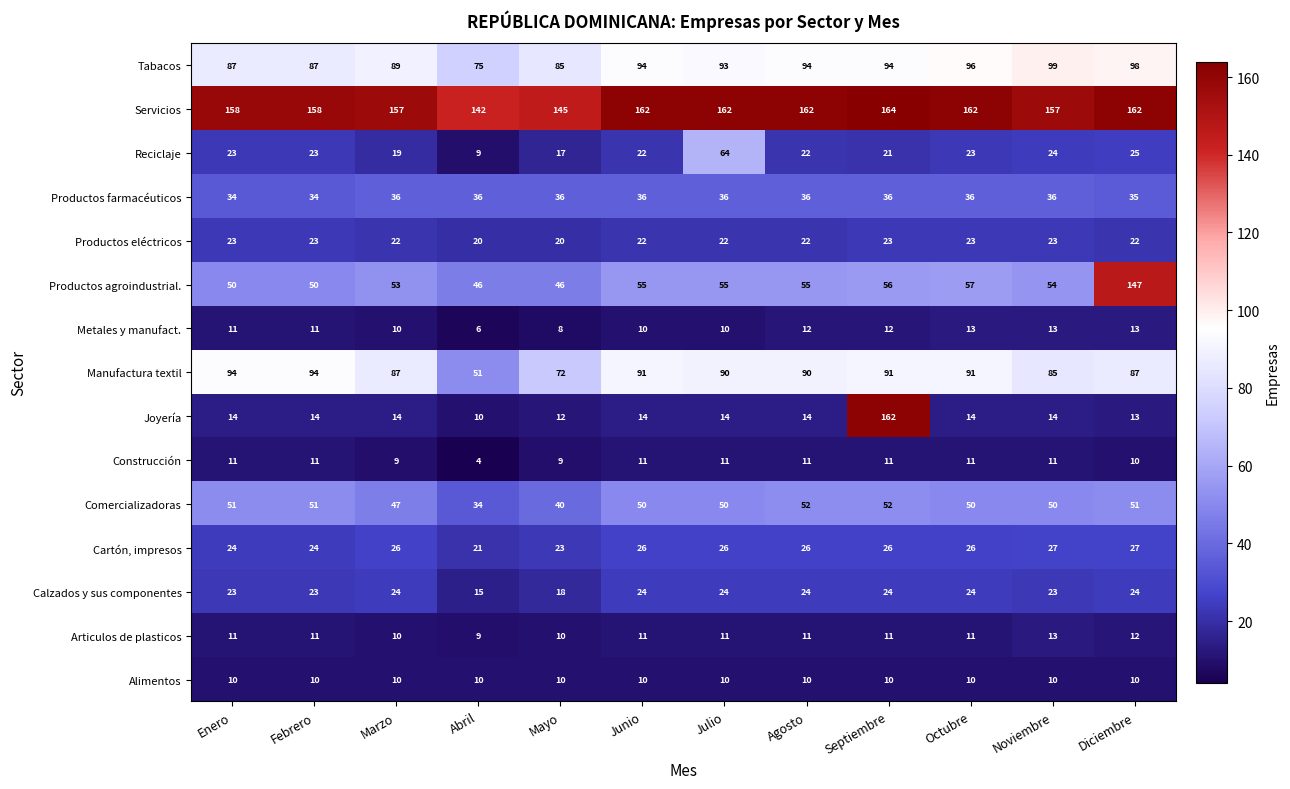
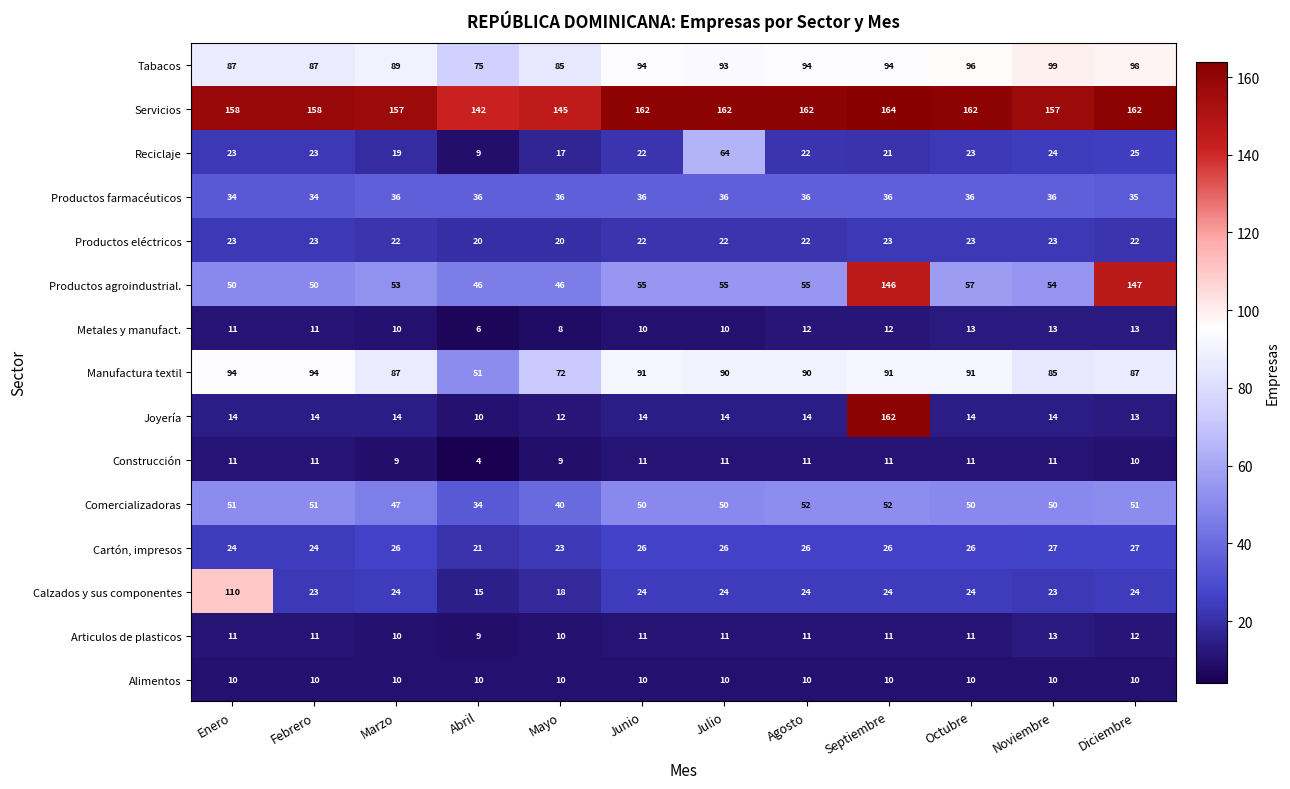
Productos agroindustrial., Septiembre: 56 -> 146
Calzados y sus componentes, Enero: 23 -> 110
